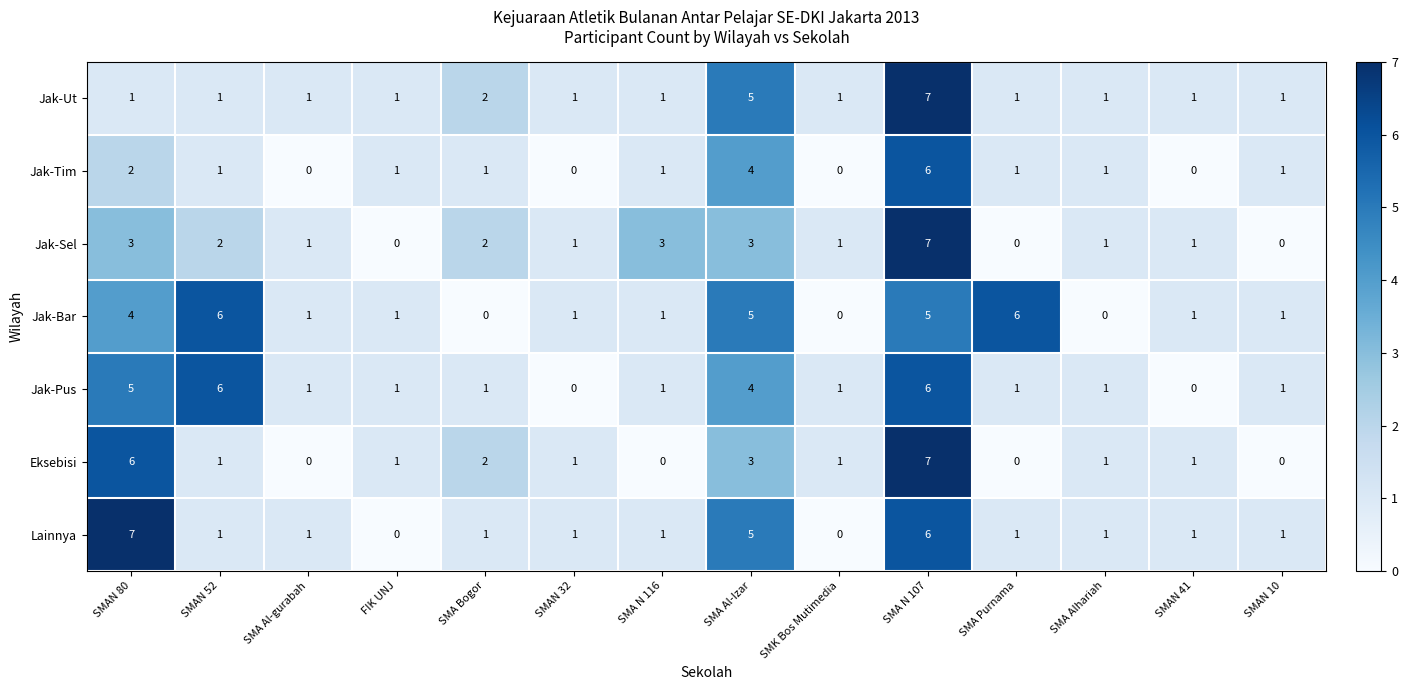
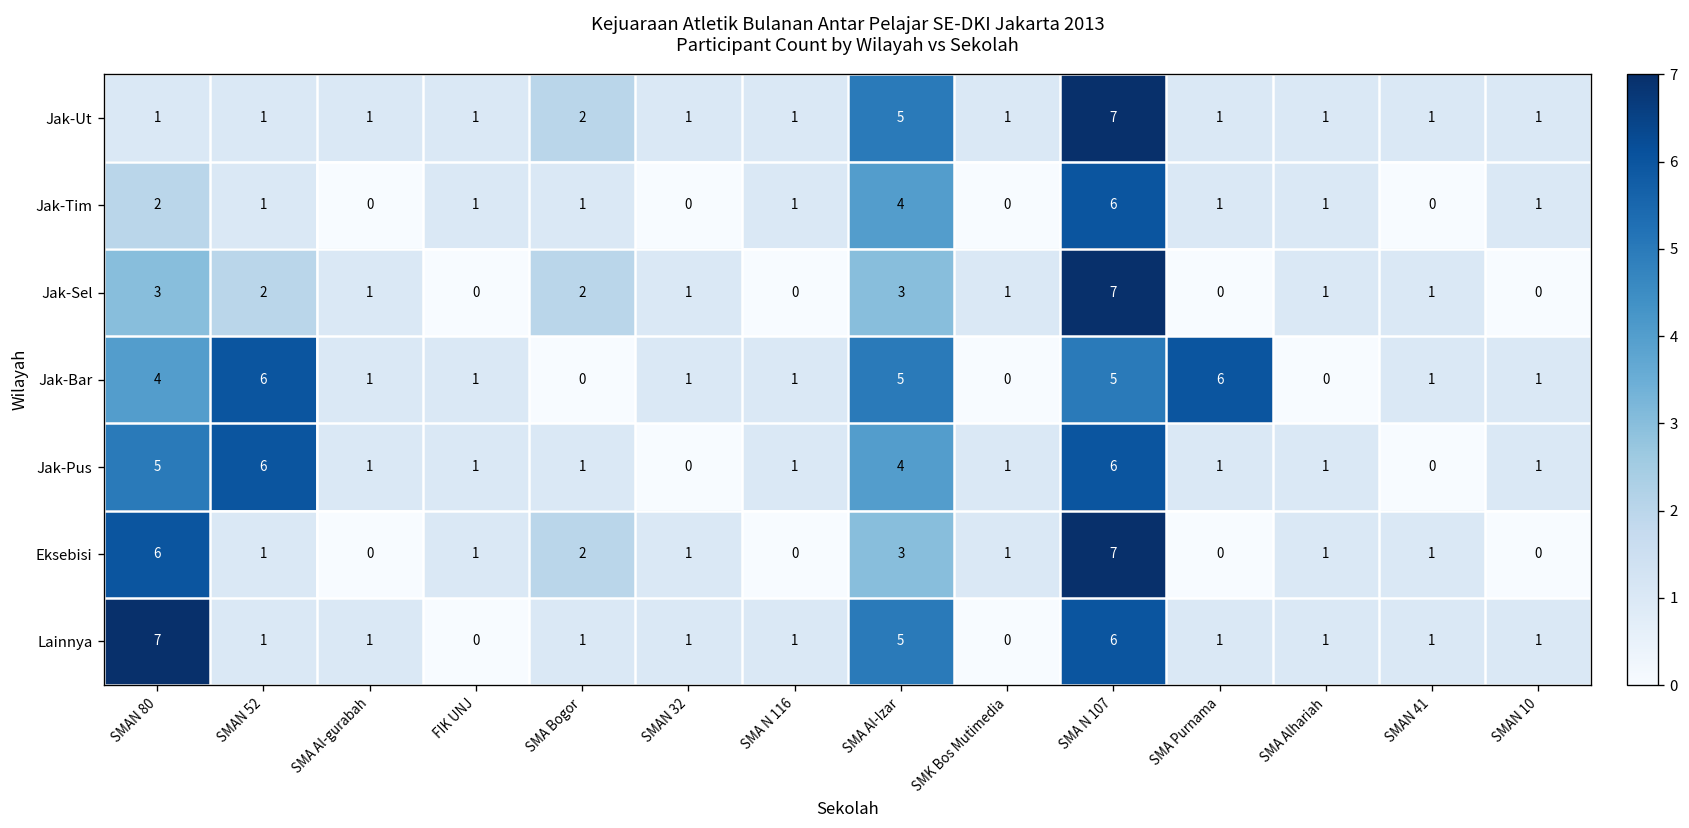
Jak-Sel, SMA N 116: 3 -> 0
